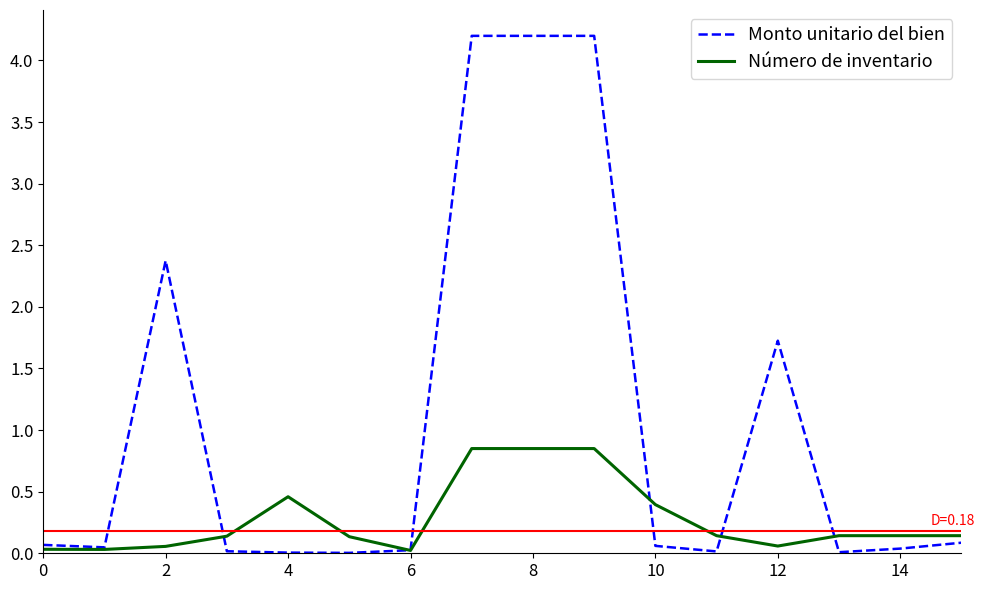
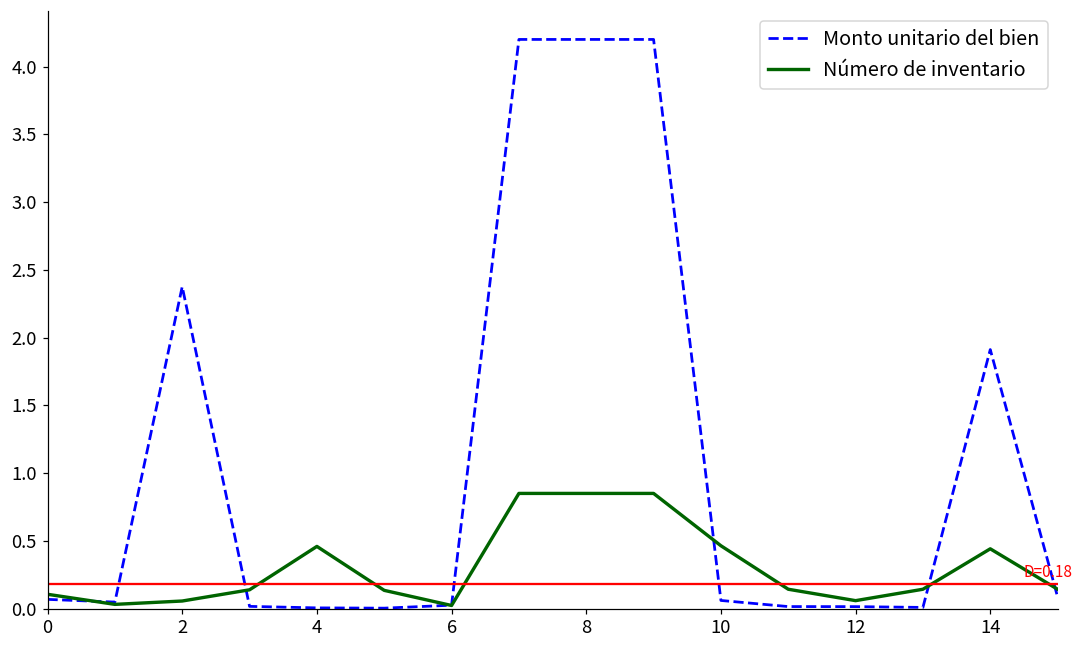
Número de inventario, 0: 0.03 -> 0.11
Número de inventario, 10: 0.40 -> 0.46
Monto unitario del bien, 12: 1.73 -> 0.01
Monto unitario del bien, 14: 0.04 -> 1.91
Número de inventario, 14: 0.14 -> 0.44
